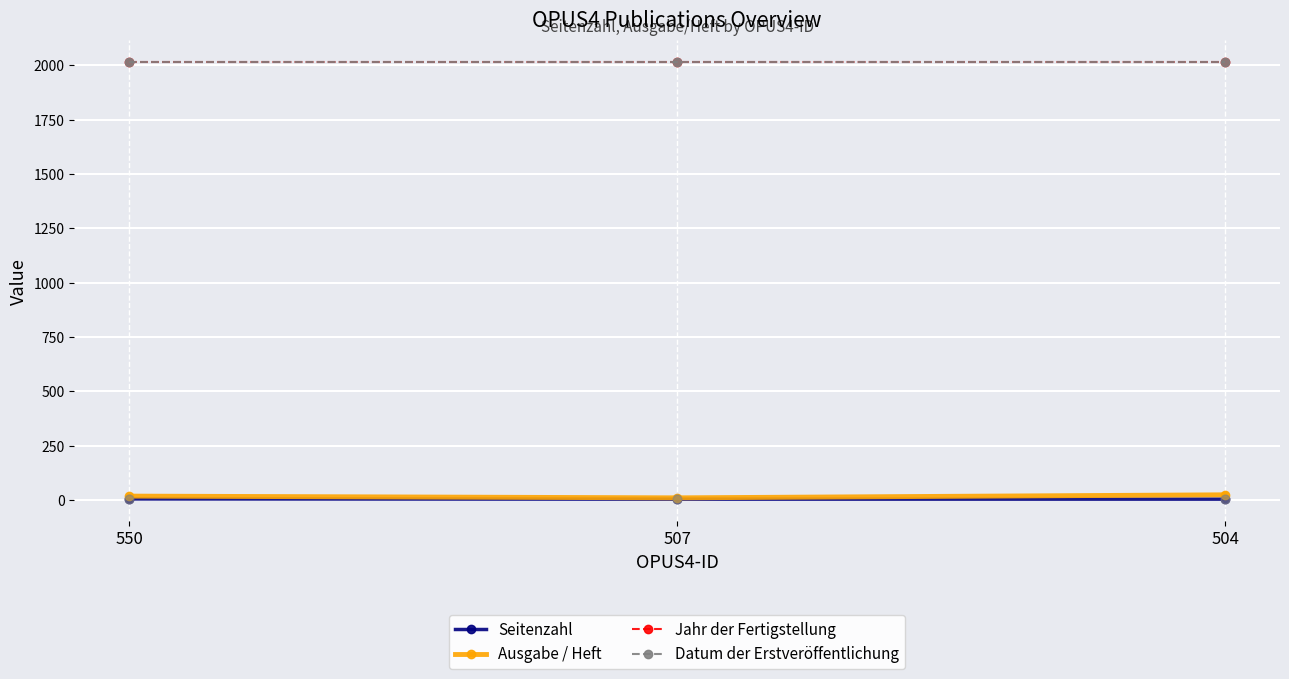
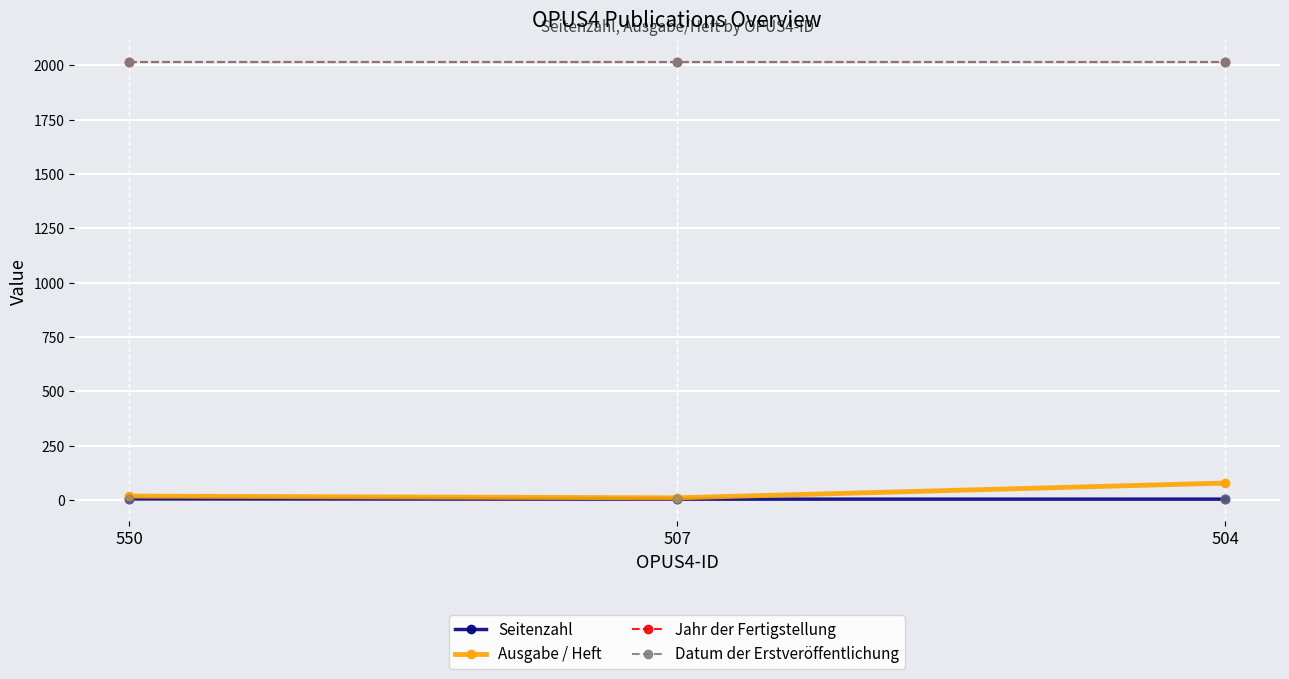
Ausgabe / Heft, 504: 20 -> 80
